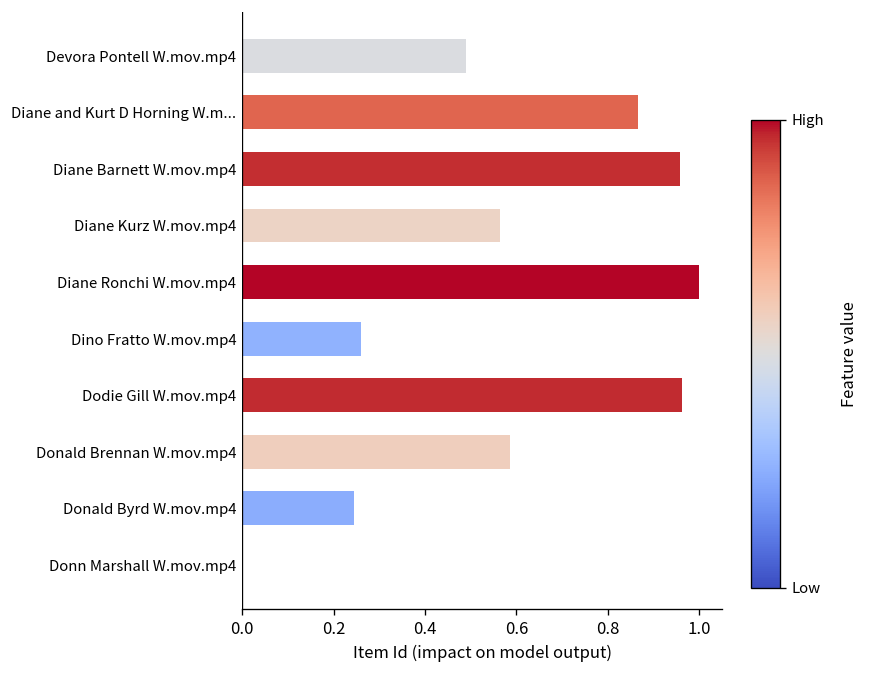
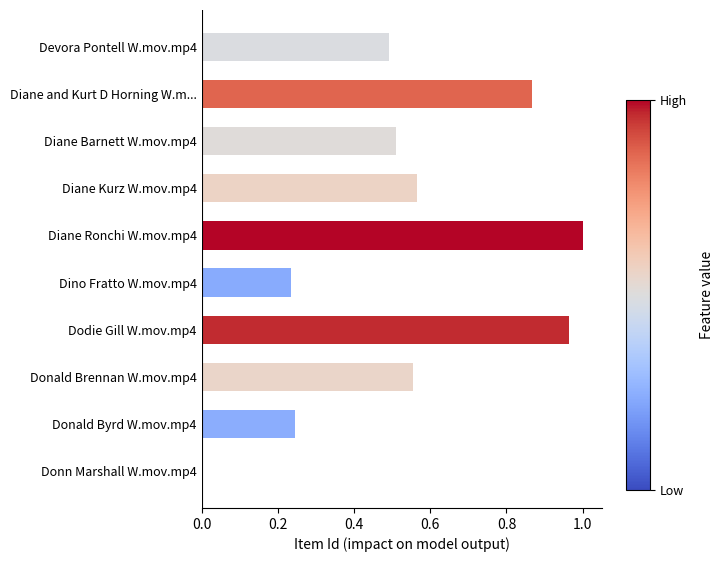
Diane Barnett W.mov.mp4: 0.96 -> 0.51
Dino Fratto W.mov.mp4: 0.26 -> 0.24
Donald Brennan W.mov.mp4: 0.59 -> 0.55
